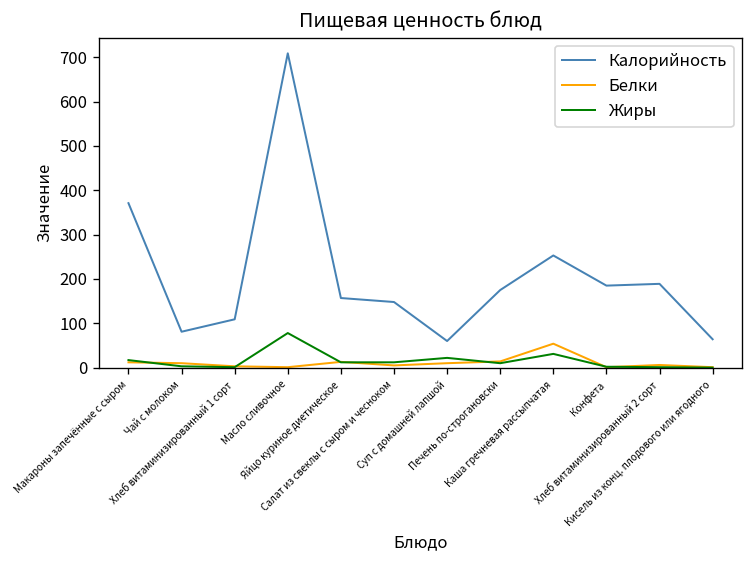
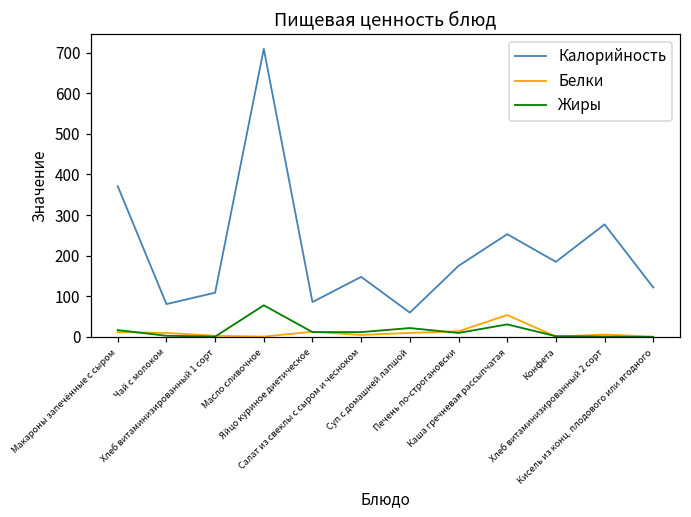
Калорийность, Яйцо куриное диетическое: 160 -> 90
Калорийность, Хлеб витаминизированный 2 сорт: 190 -> 280
Калорийность, Кисель из конц. плодового или ягодного: 60 -> 120
